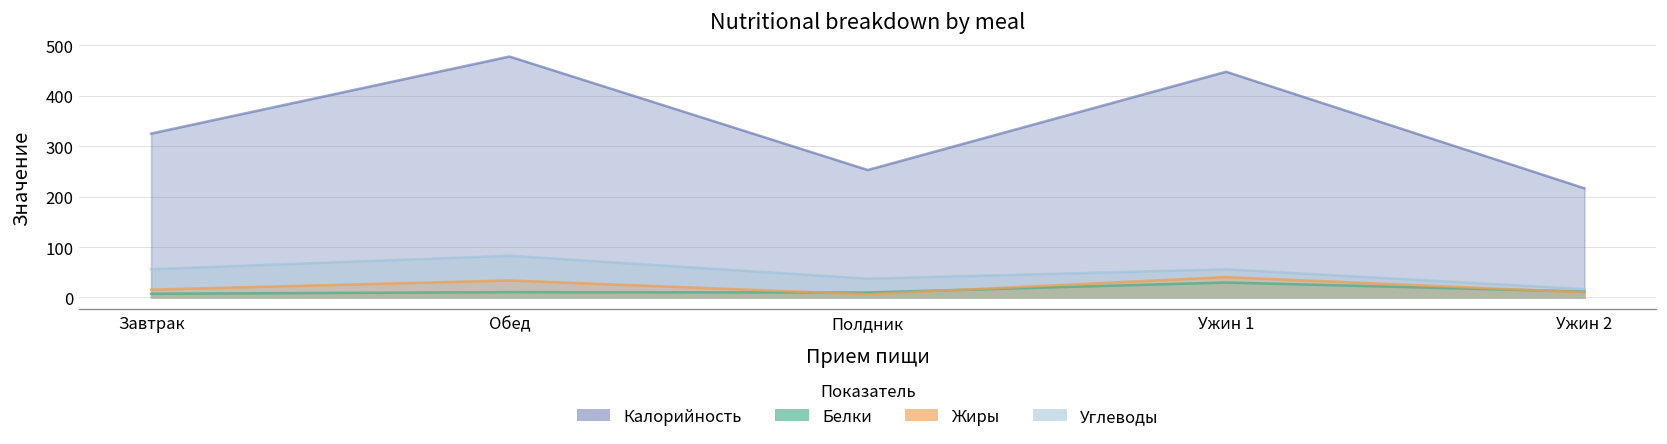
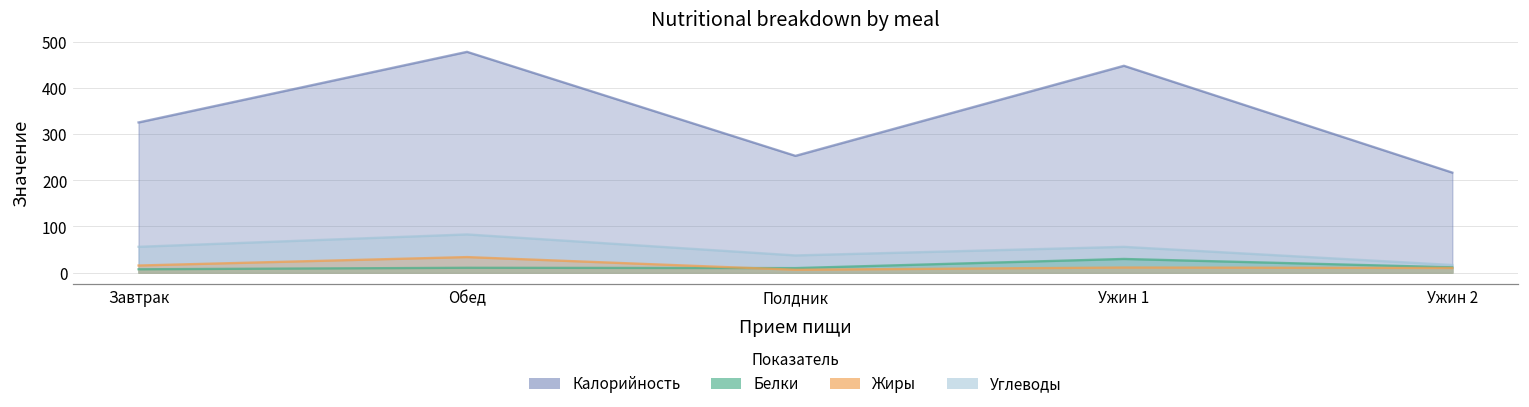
Жиры, Ужин 1: 40 -> 10
